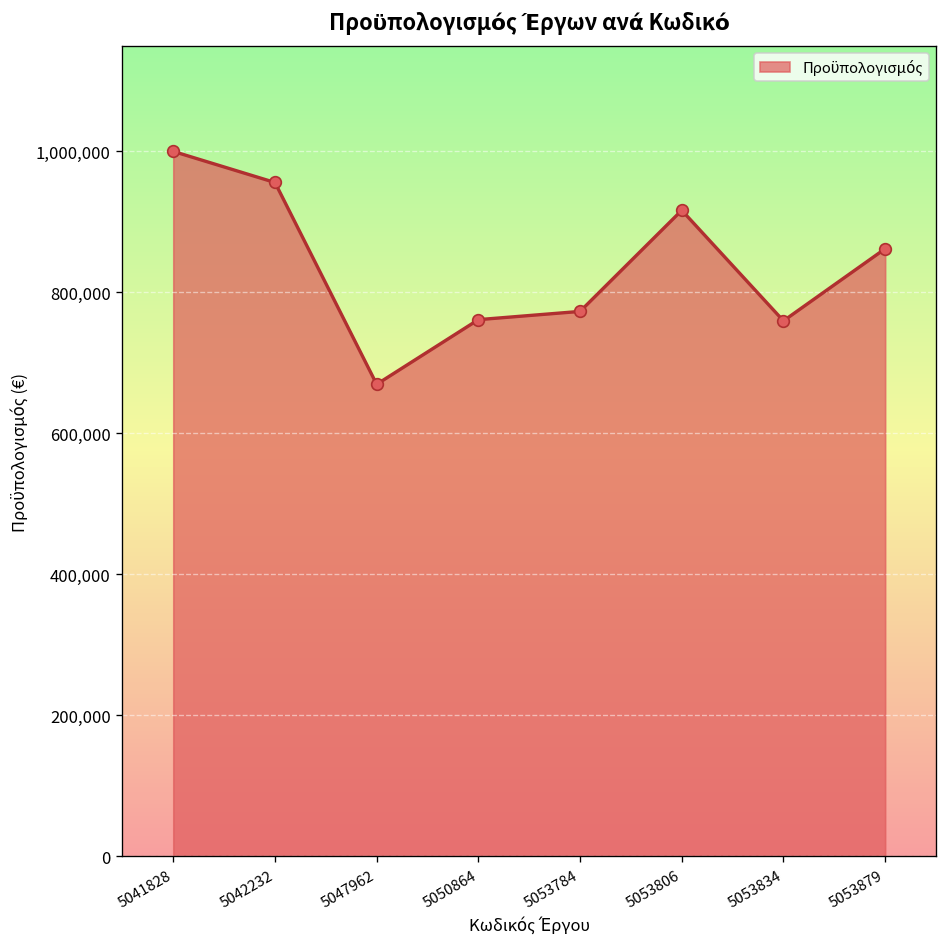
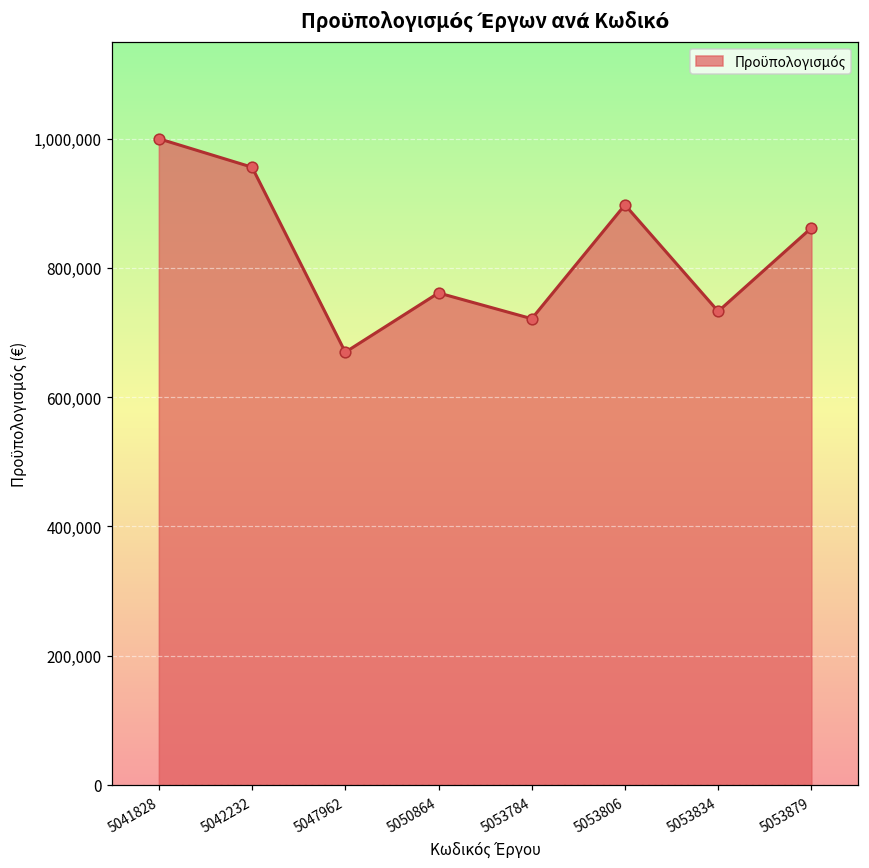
5053784: 770,000 -> 720,000
5053806: 920,000 -> 900,000
5053834: 760,000 -> 730,000
